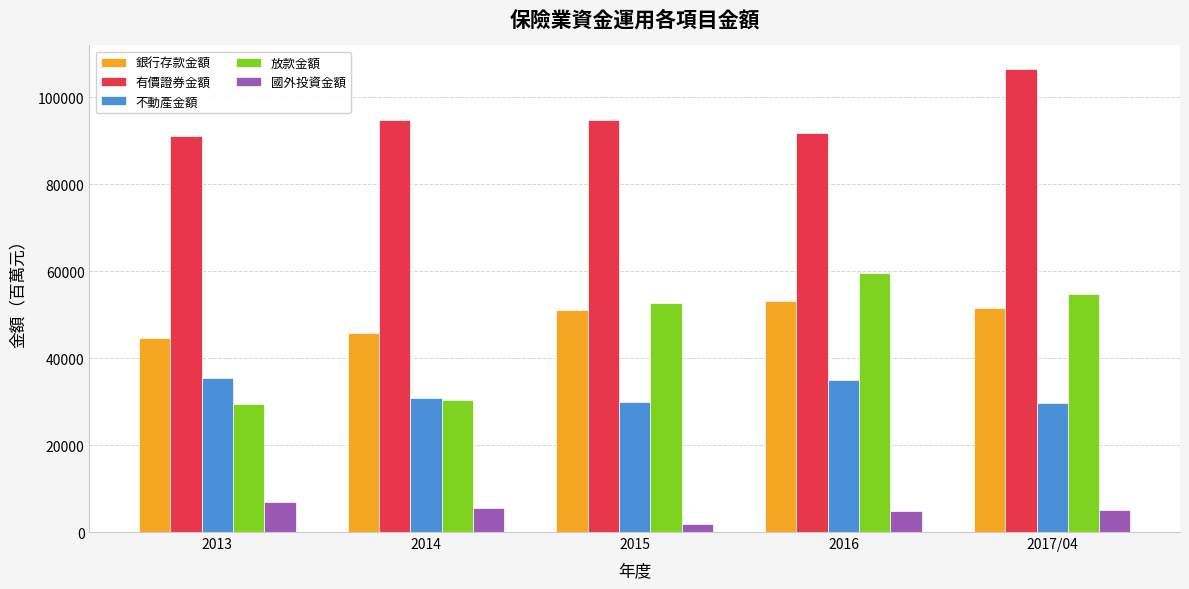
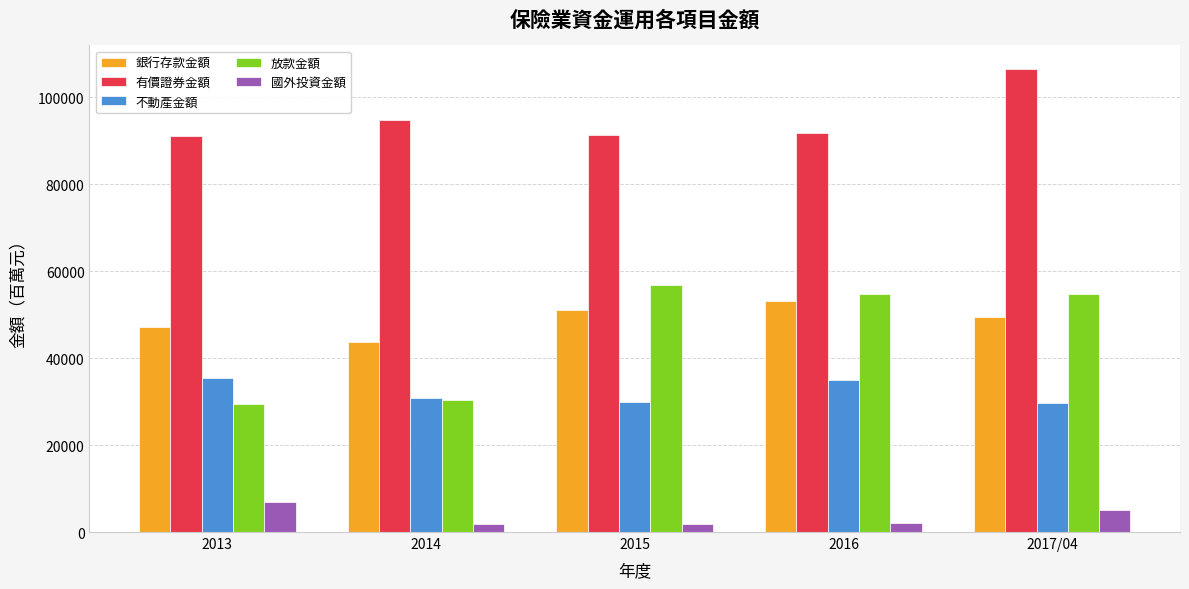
銀行存款金額, 2013: 45000 -> 47000
銀行存款金額, 2014: 46000 -> 44000
國外投資金額, 2014: 6000 -> 2000
有價證券金額, 2015: 95000 -> 91000
放款金額, 2015: 53000 -> 57000
放款金額, 2016: 60000 -> 55000
國外投資金額, 2016: 5000 -> 2000
銀行存款金額, 2017/04: 51000 -> 49000
